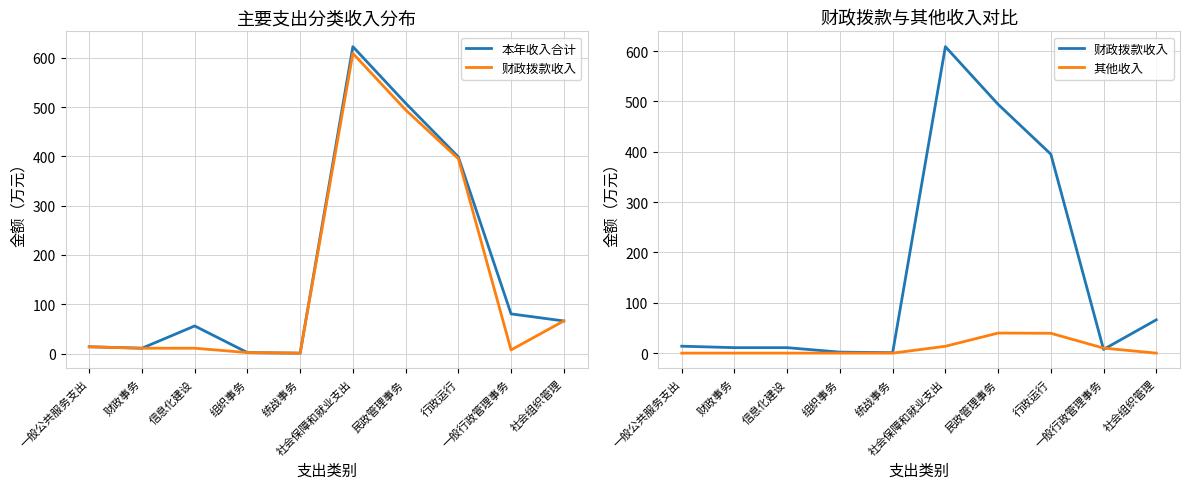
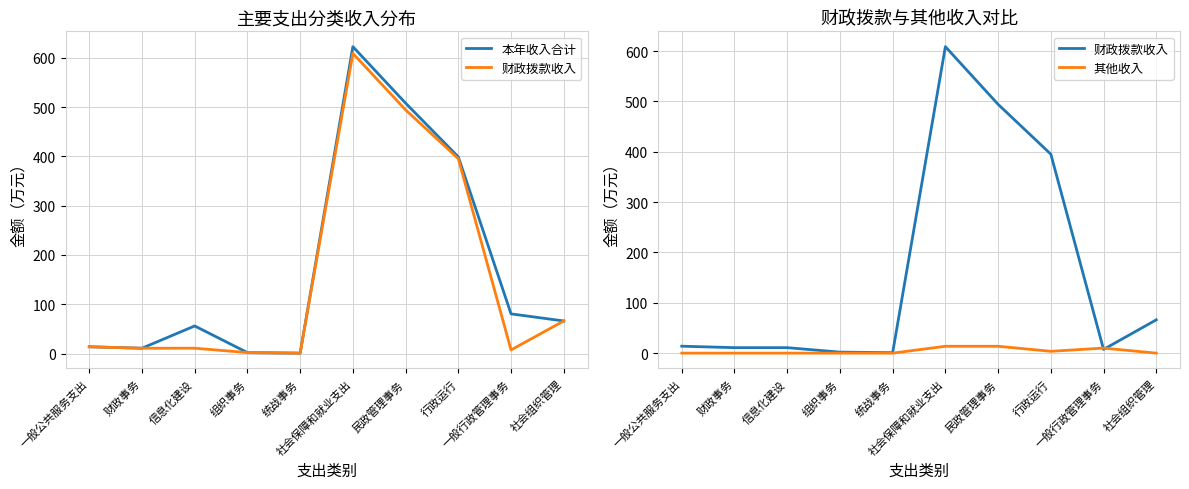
财政拨款与其他收入对比, 其他收入, 民政管理事务: 40 -> 10
财政拨款与其他收入对比, 其他收入, 行政运行: 40 -> 0
